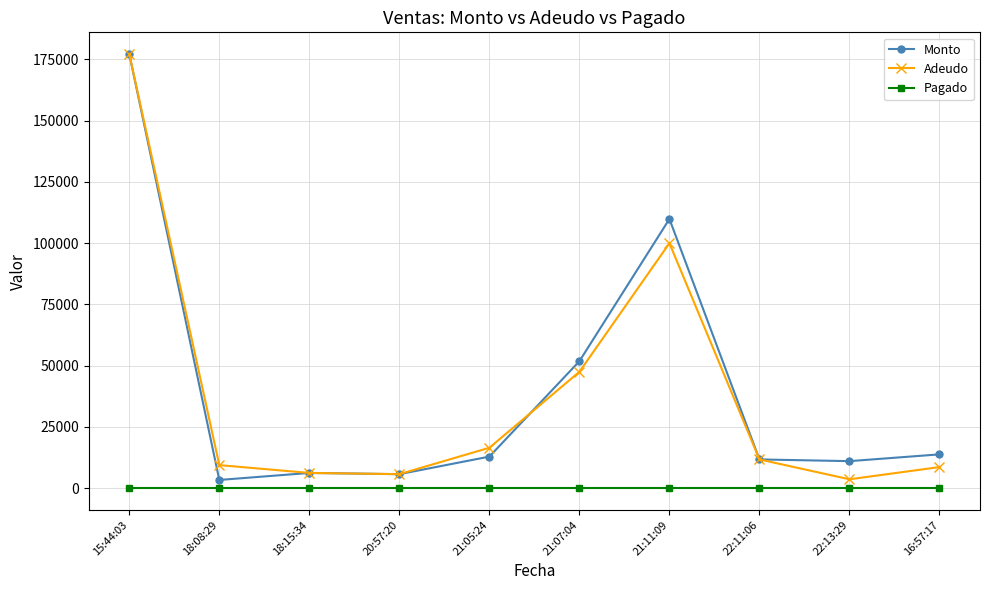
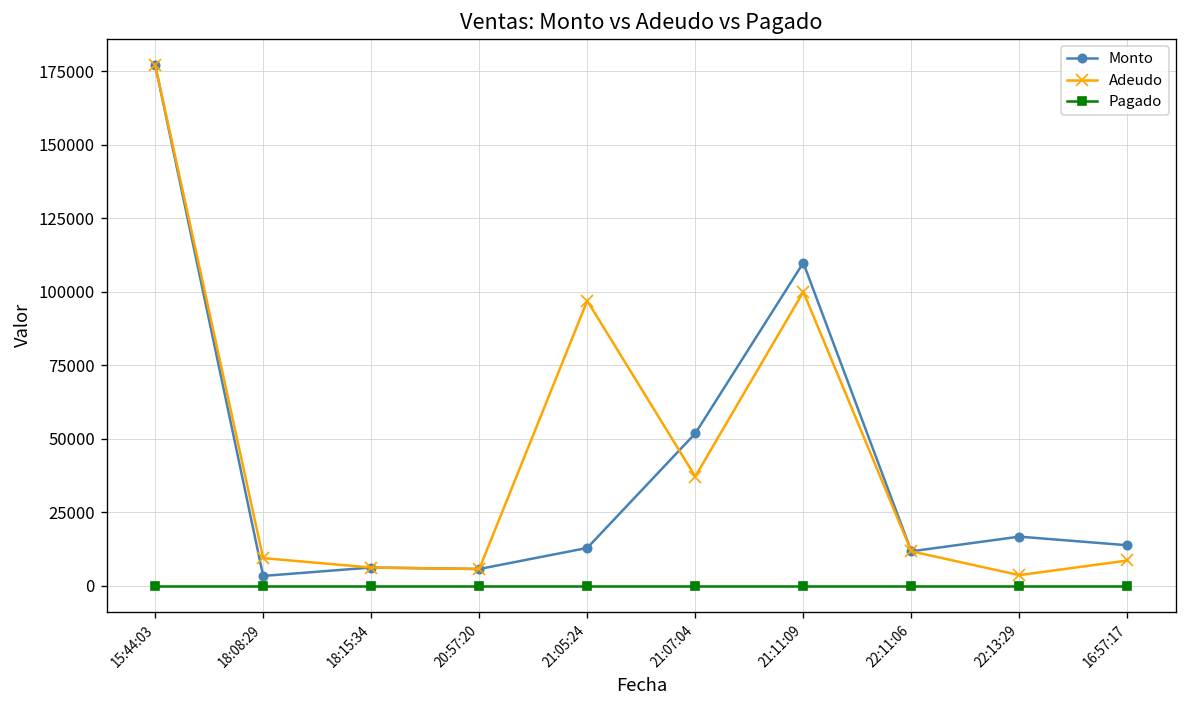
Adeudo, 21:05:24: 17000 -> 97000
Adeudo, 21:07:04: 48000 -> 37000
Monto, 22:13:29: 11000 -> 17000
